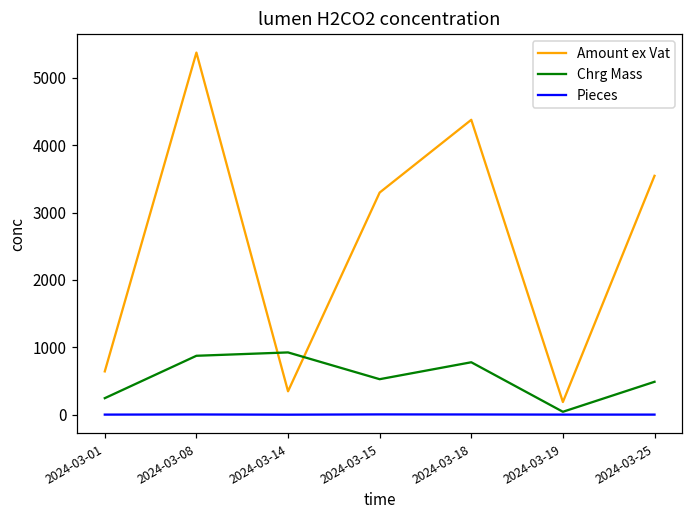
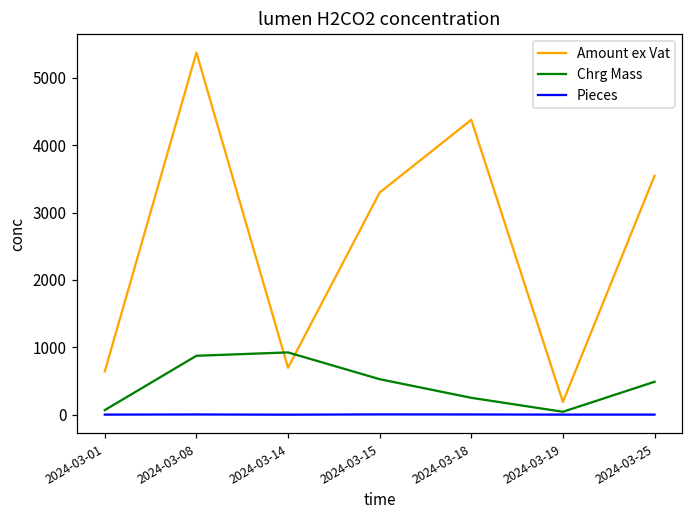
Chrg Mass, 2024-03-01: 200 -> 100
Amount ex Vat, 2024-03-14: 300 -> 700
Chrg Mass, 2024-03-18: 800 -> 300
